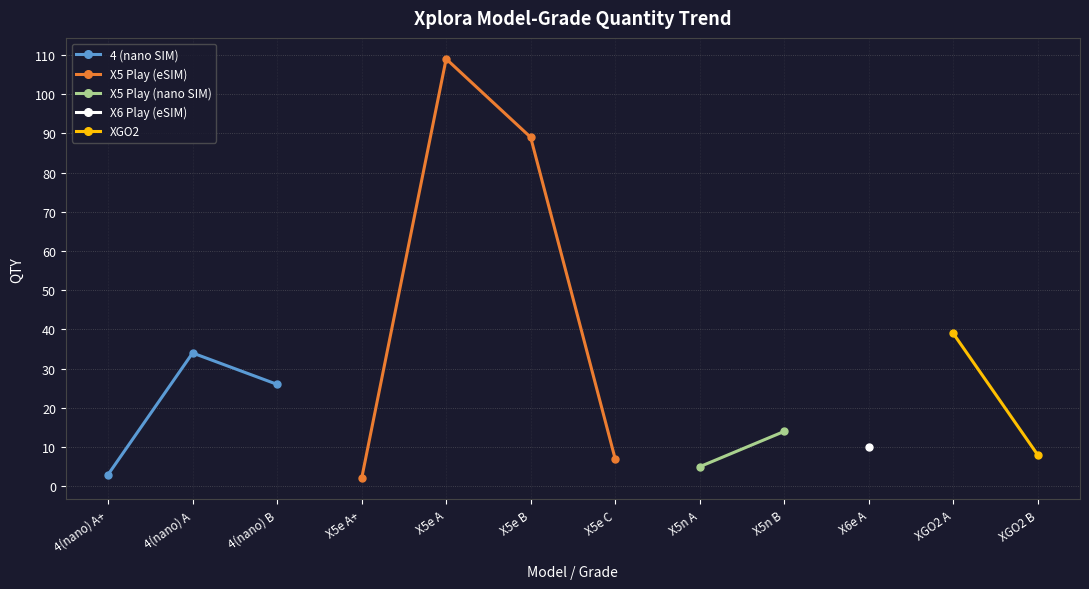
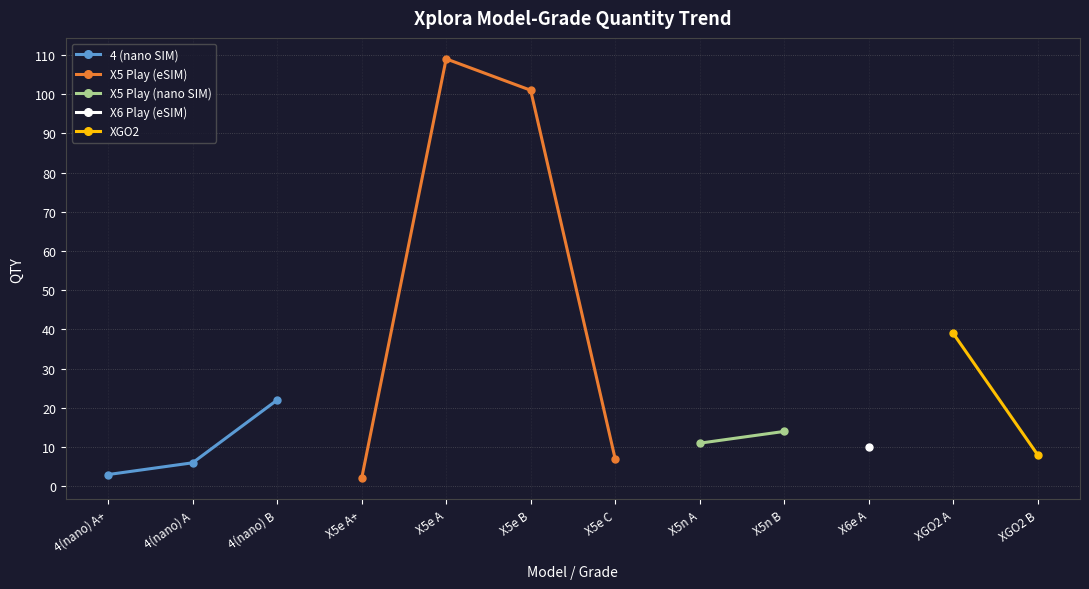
4 (nano SIM), 4(nano) A: 34 -> 6
4 (nano SIM), 4(nano) B: 26 -> 22
X5 Play (eSIM), X5e B: 89 -> 101
X5 Play (nano SIM), X5n A: 5 -> 11
